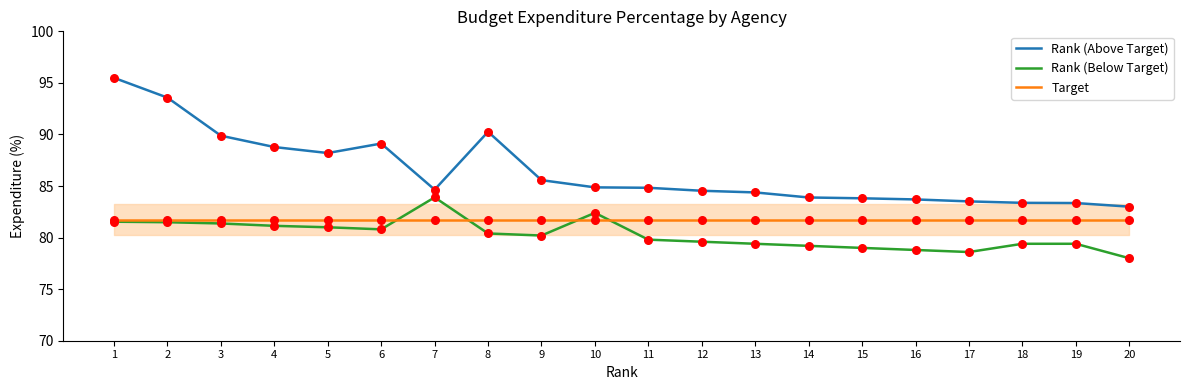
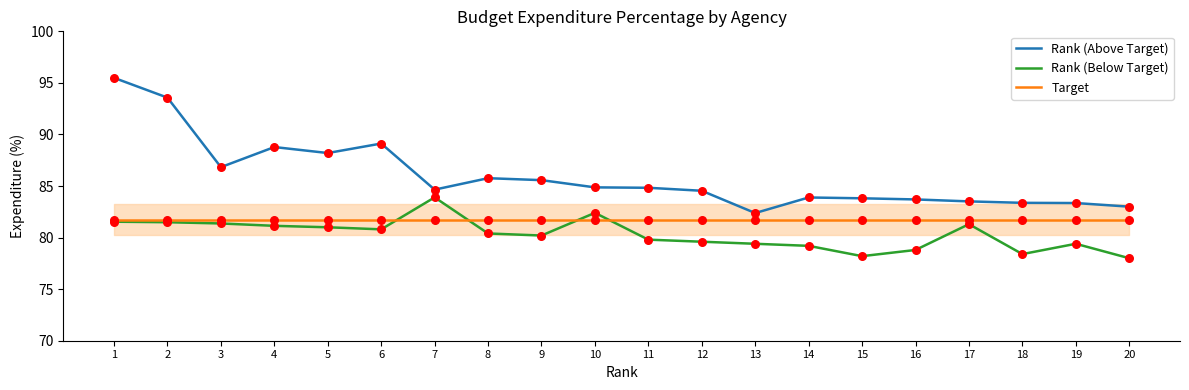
Rank (Above Target), 3: 89.9 -> 86.8
Rank (Above Target), 8: 90.3 -> 85.8
Rank (Above Target), 13: 84.4 -> 82.4
Rank (Below Target), 15: 79.0 -> 78.2
Rank (Below Target), 17: 78.6 -> 81.3
Rank (Below Target), 18: 79.4 -> 78.4
